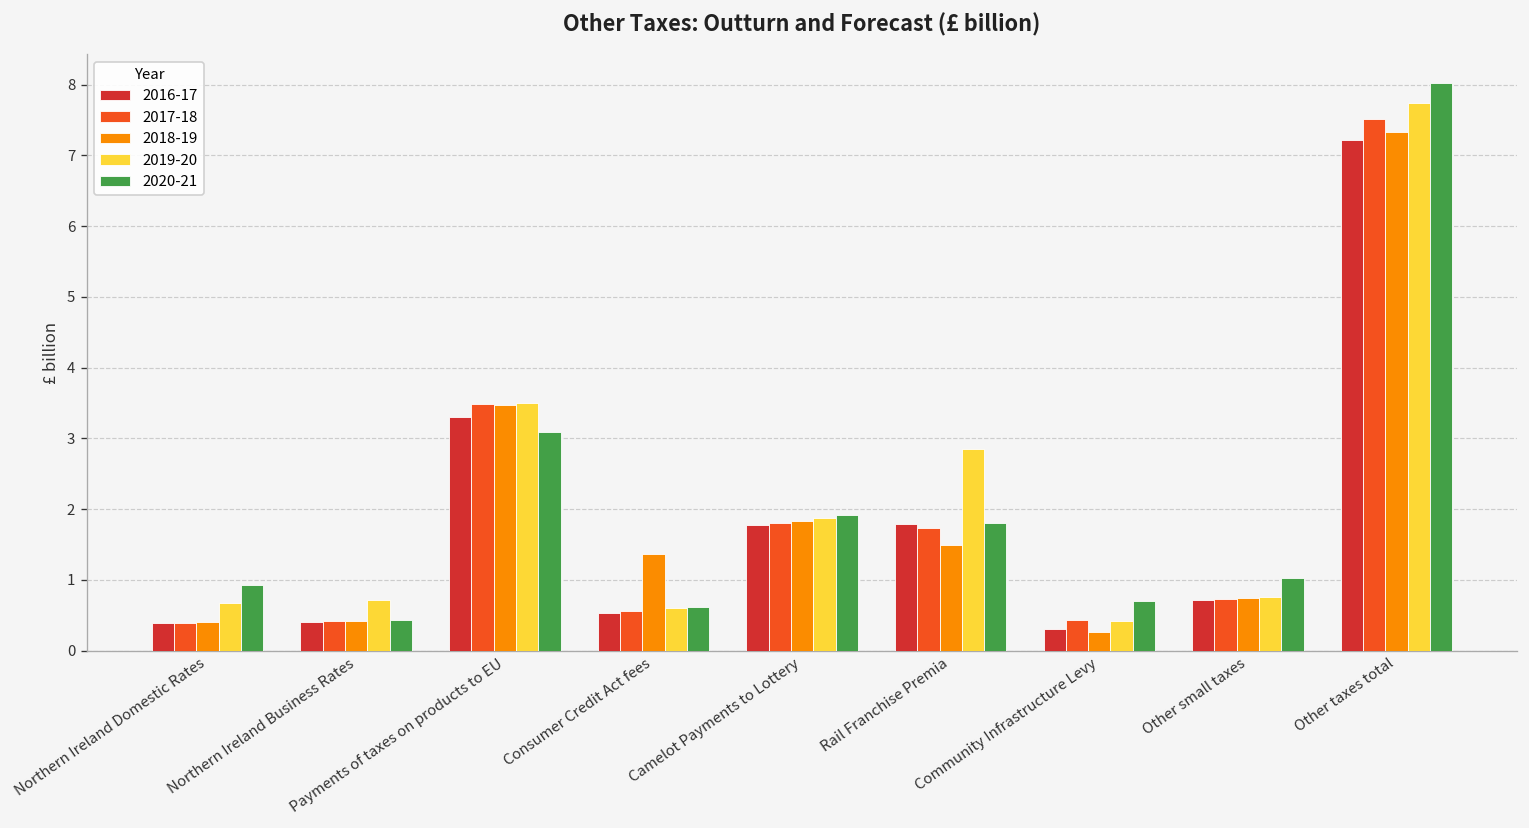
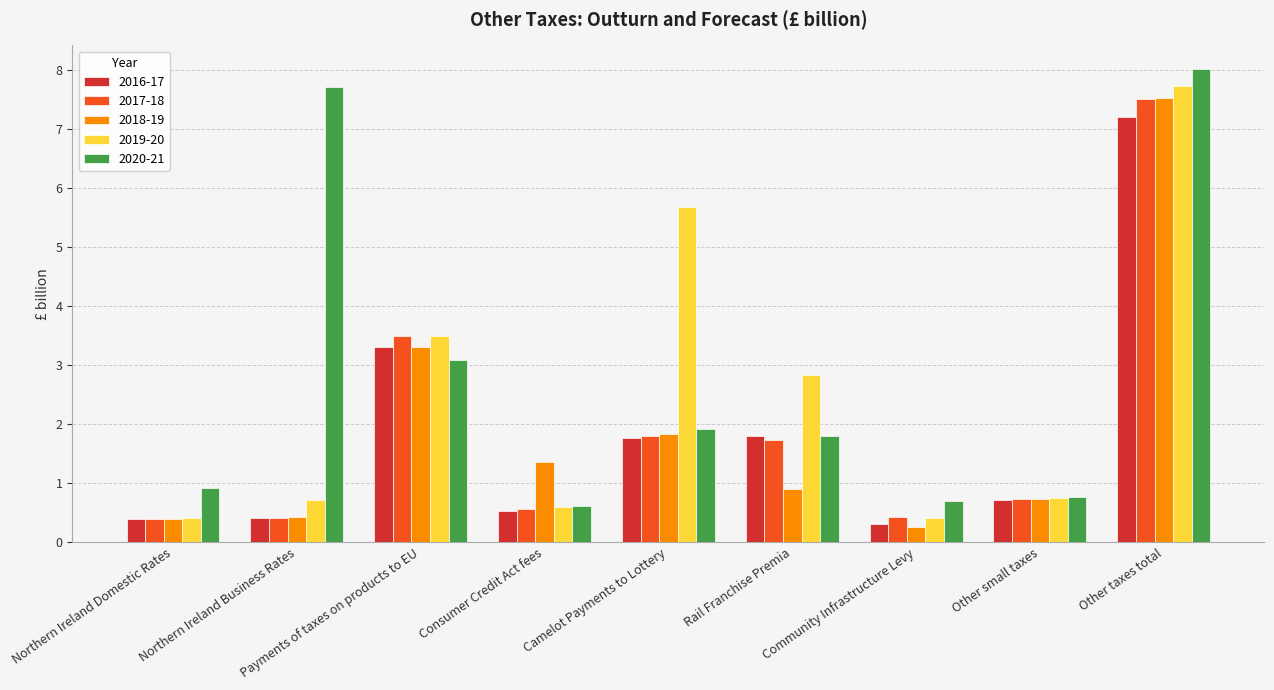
2019-20, Northern Ireland Domestic Rates: 0.7 -> 0.4
2020-21, Northern Ireland Business Rates: 0.4 -> 7.7
2018-19, Payments of taxes on products to EU: 3.5 -> 3.3
2019-20, Camelot Payments to Lottery: 1.9 -> 5.7
2018-19, Rail Franchise Premia: 1.5 -> 0.9
2020-21, Other small taxes: 1.0 -> 0.8
2018-19, Other taxes total: 7.3 -> 7.5
